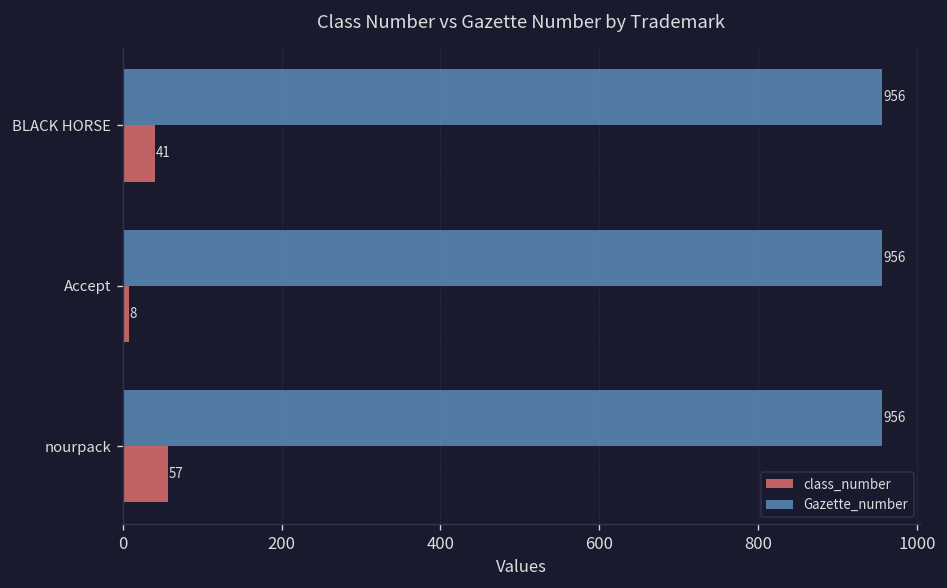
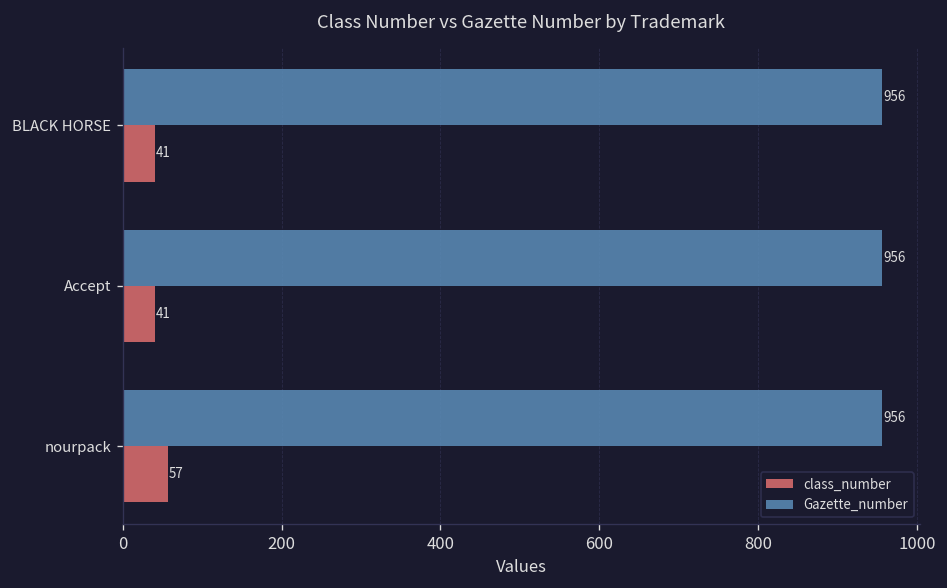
class_number, Accept: 8 -> 41
